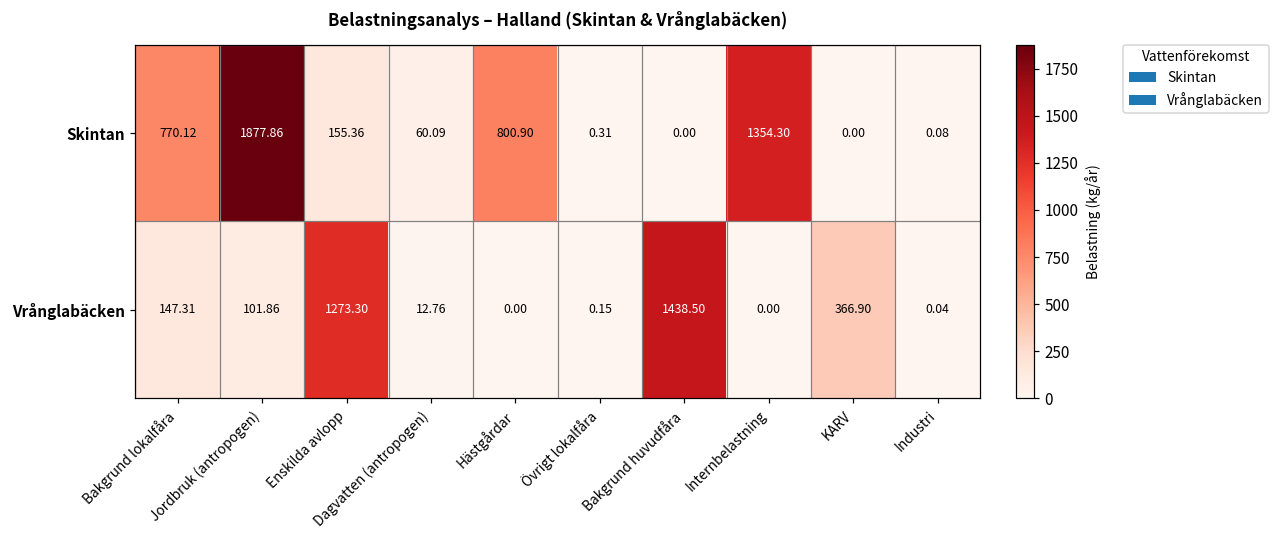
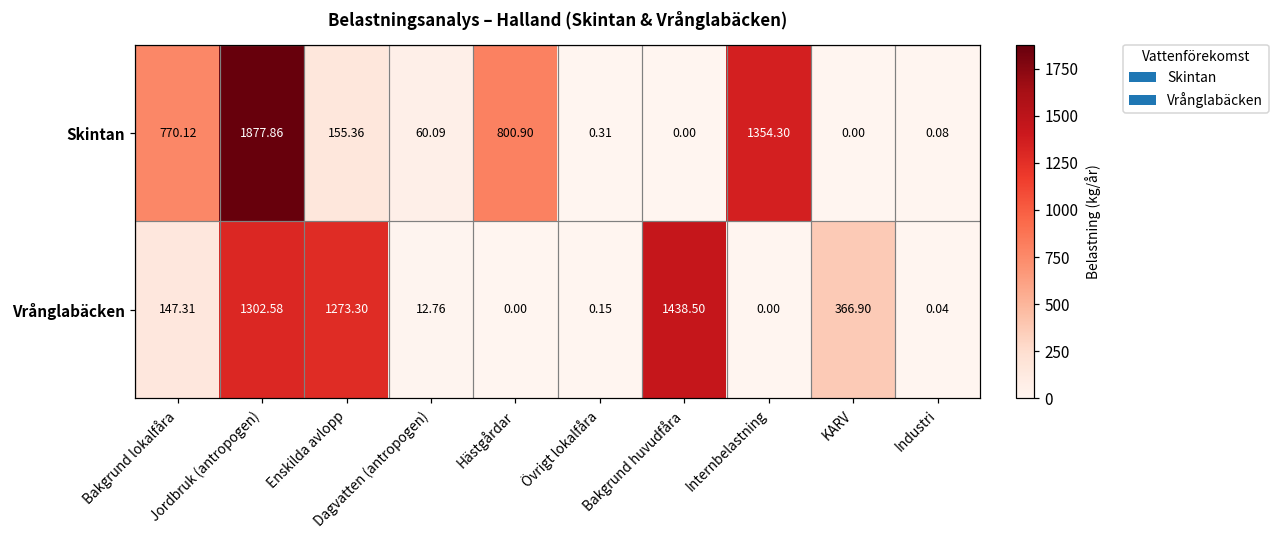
Vrånglabäcken, Jordbruk (antropogen): 101.86 -> 1302.58
